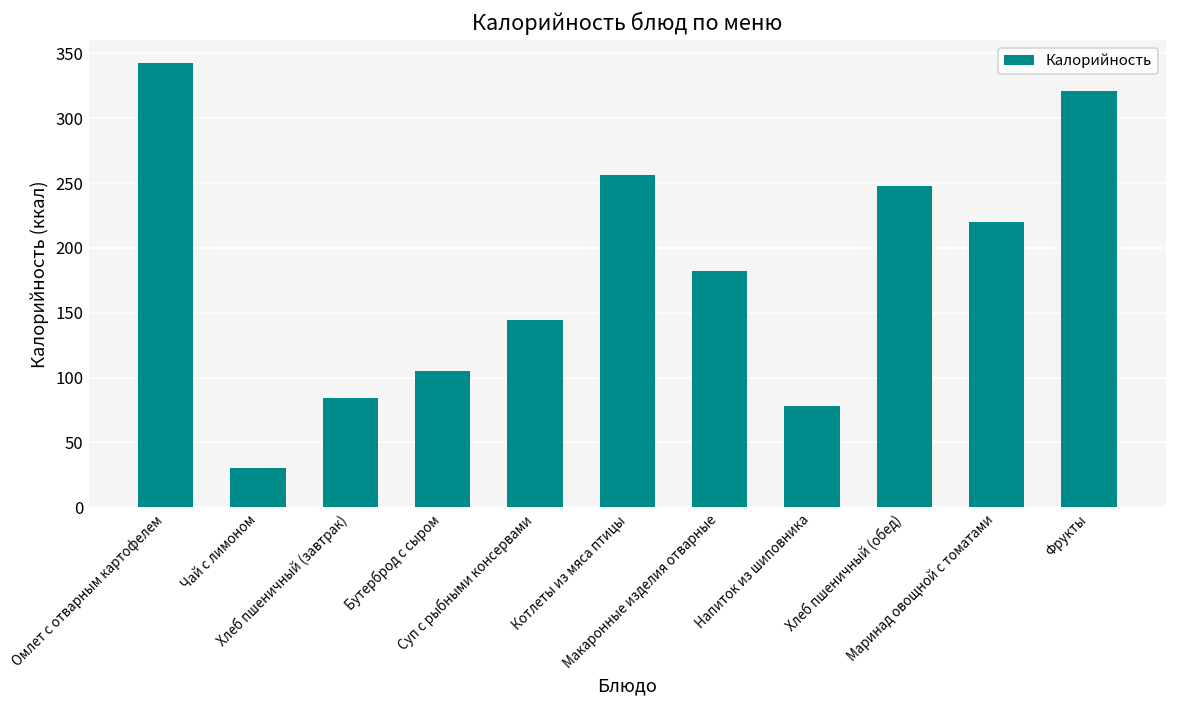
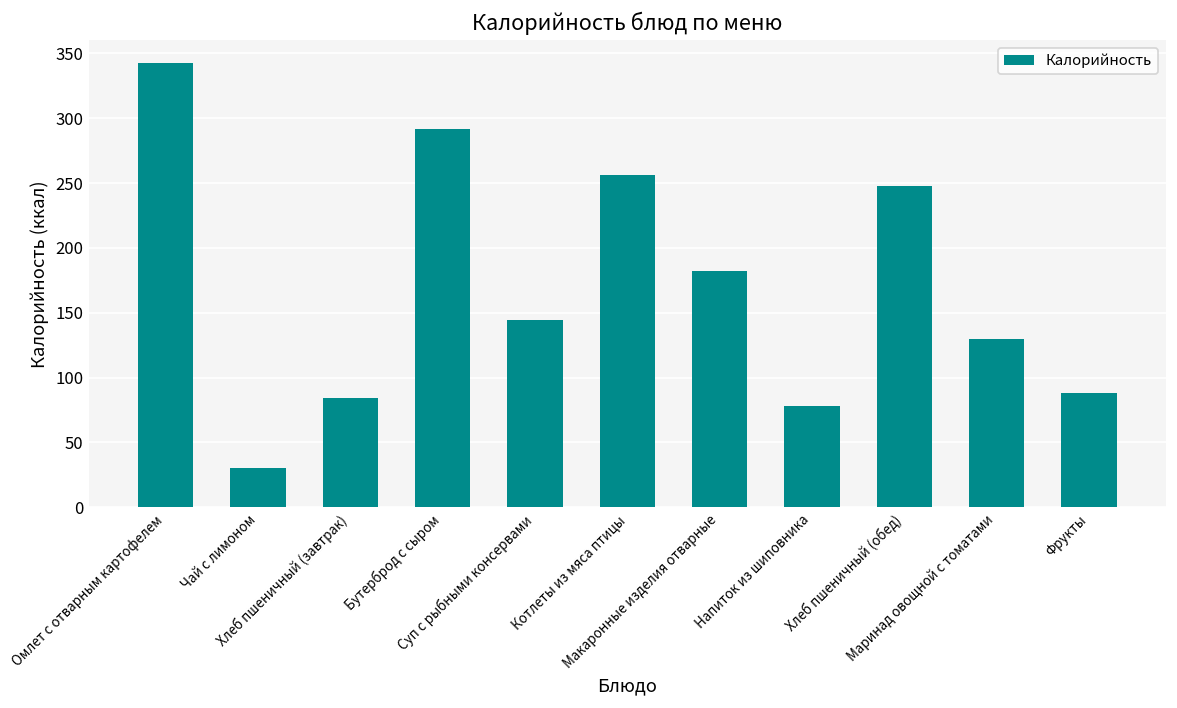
Бутерброд с сыром: 105 -> 292
Маринад овощной с томатами: 220 -> 130
Фрукты: 321 -> 88
